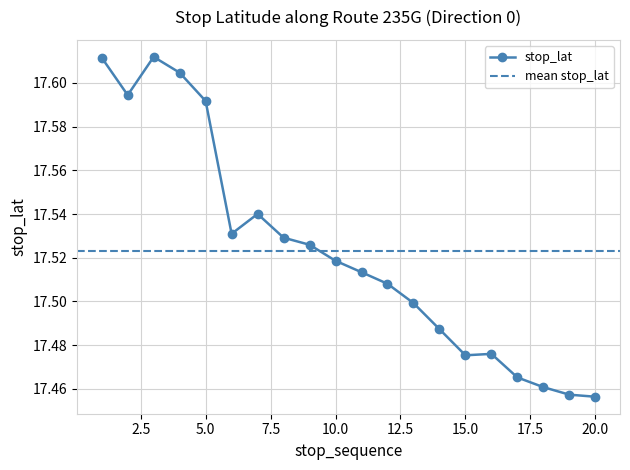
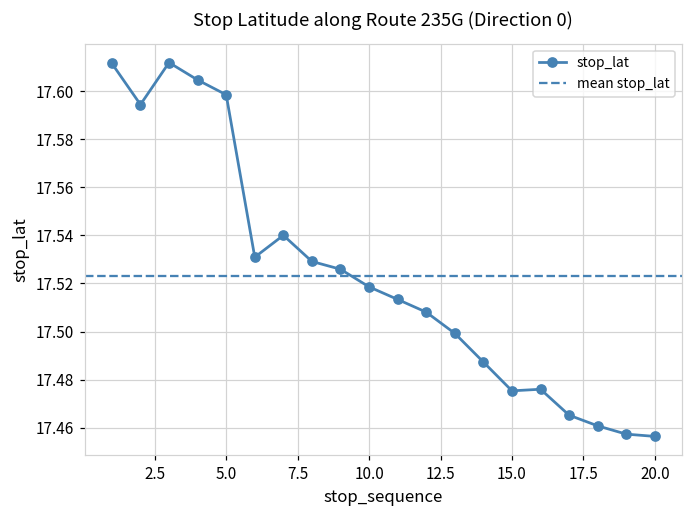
5.0: 17.592 -> 17.599
